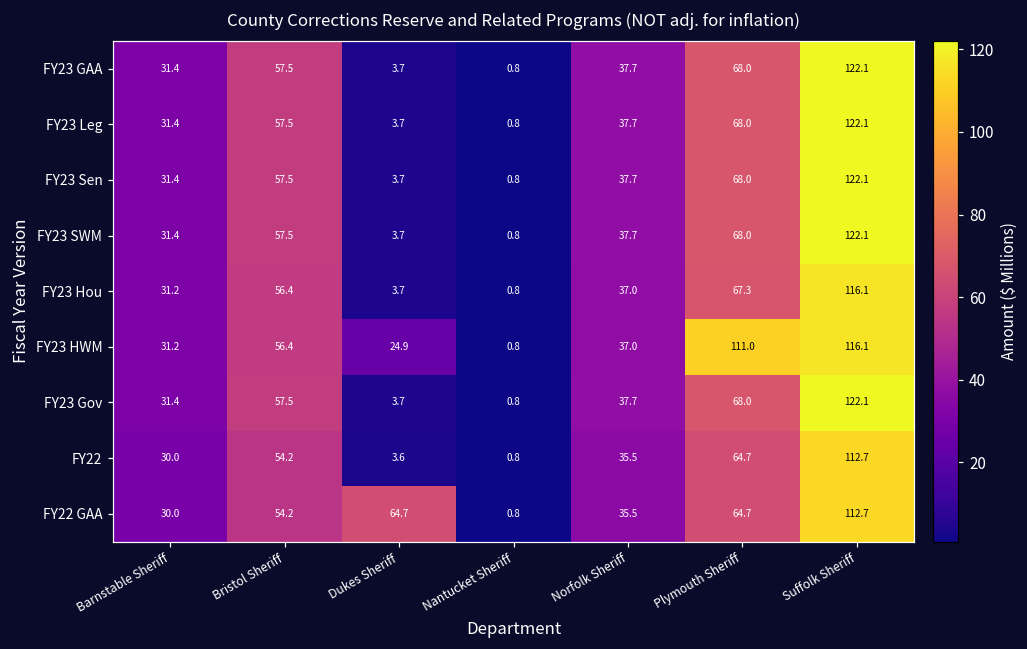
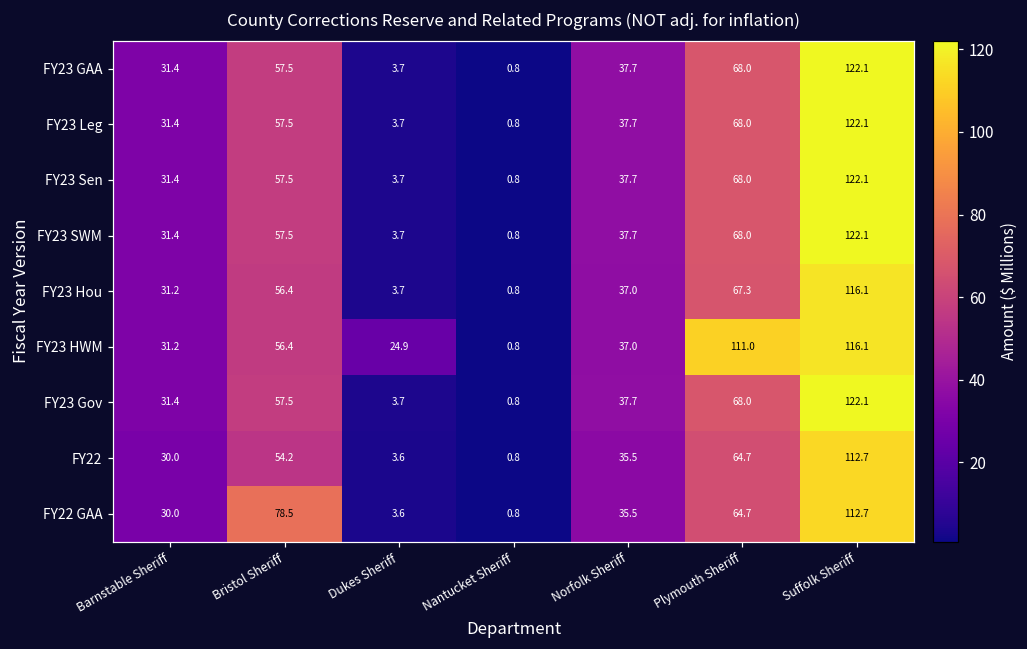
FY22 GAA, Bristol Sheriff: 54.2 -> 78.5
FY22 GAA, Dukes Sheriff: 64.7 -> 3.6
